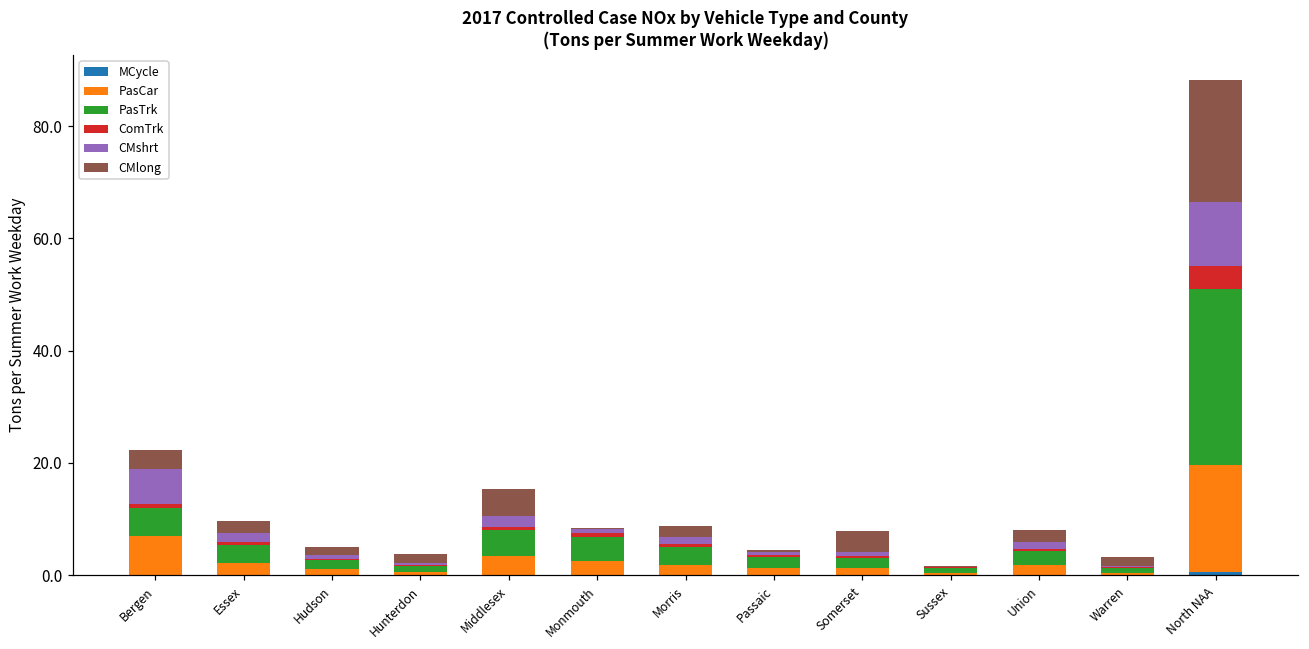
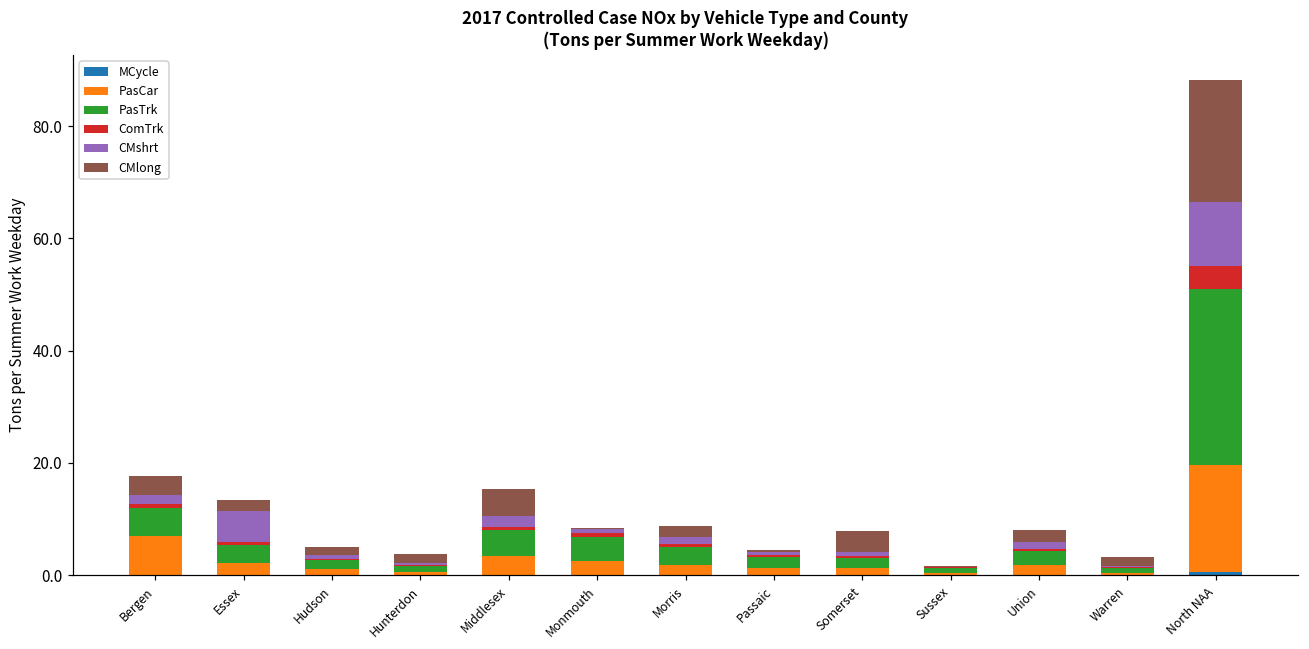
CMshrt, Bergen: 6 -> 2
CMshrt, Essex: 2 -> 6
